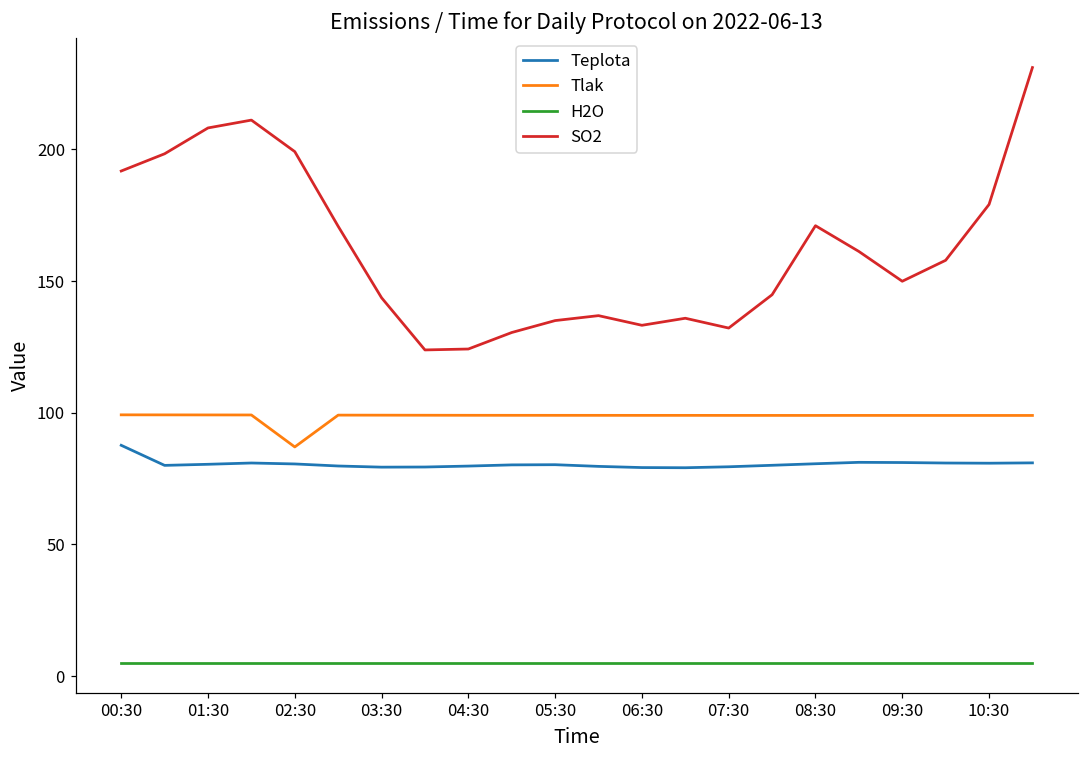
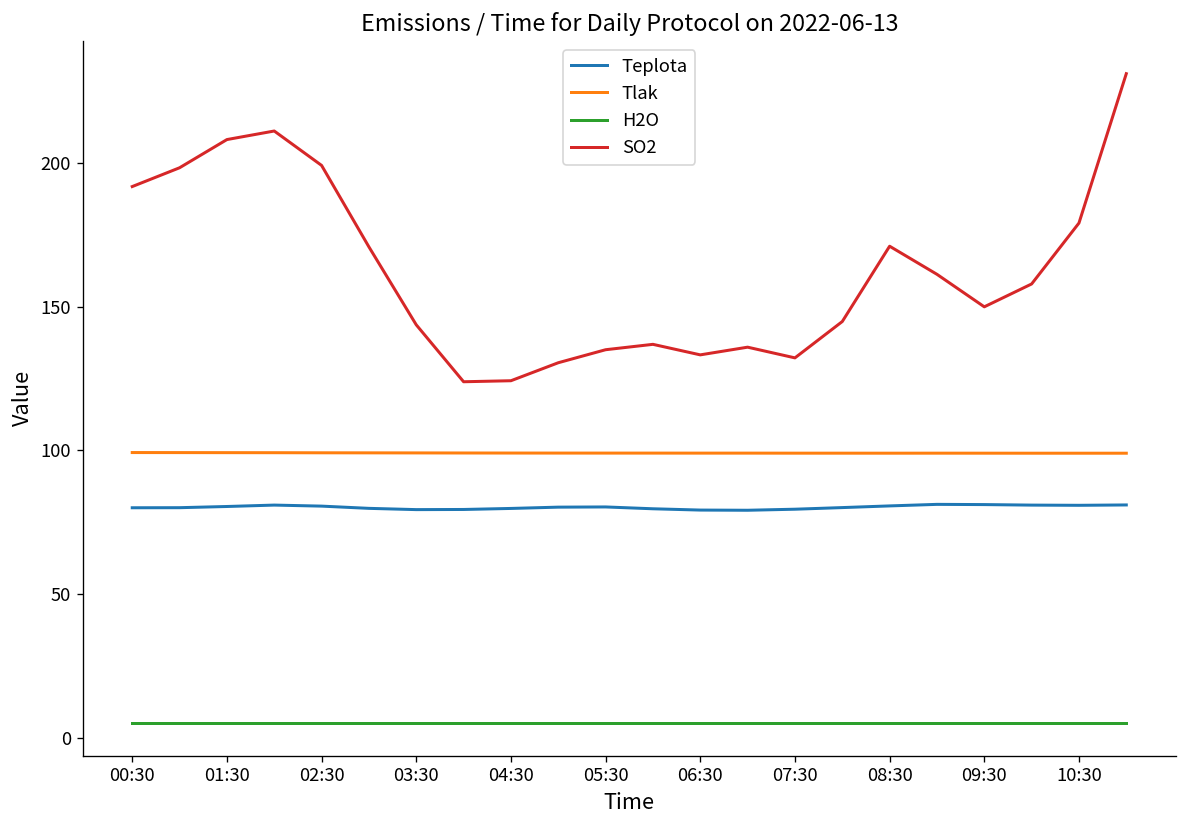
Teplota, 00:30: 88 -> 80
Tlak, 02:30: 87 -> 99
